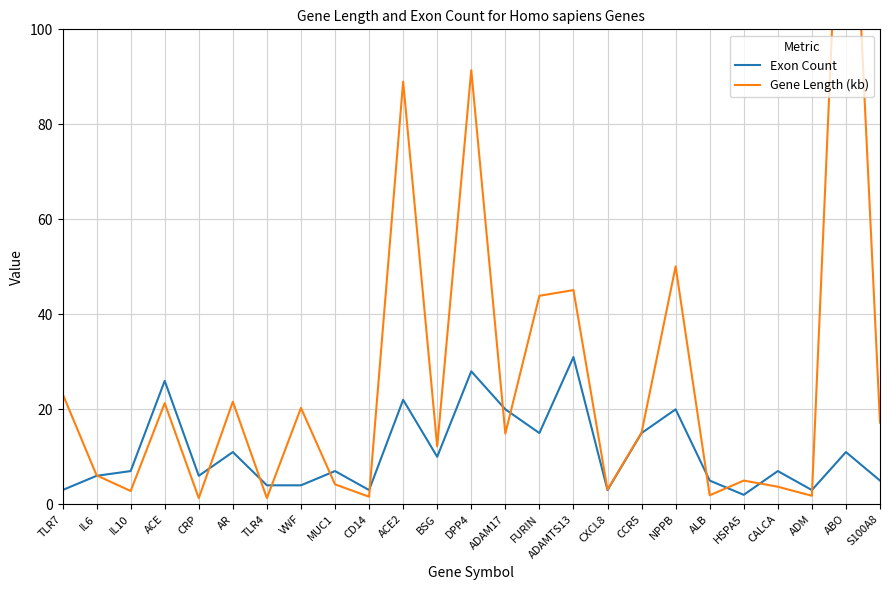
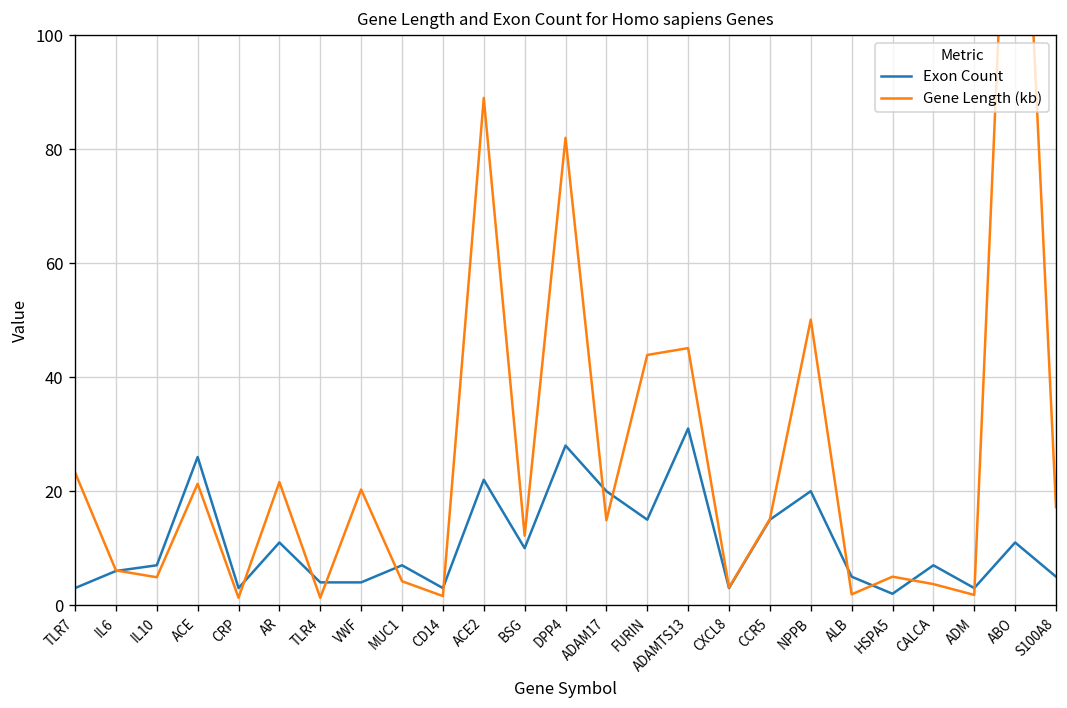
Gene Length (kb), IL10: 3 -> 5
Exon Count, CRP: 6 -> 3
Gene Length (kb), DPP4: 91 -> 82
